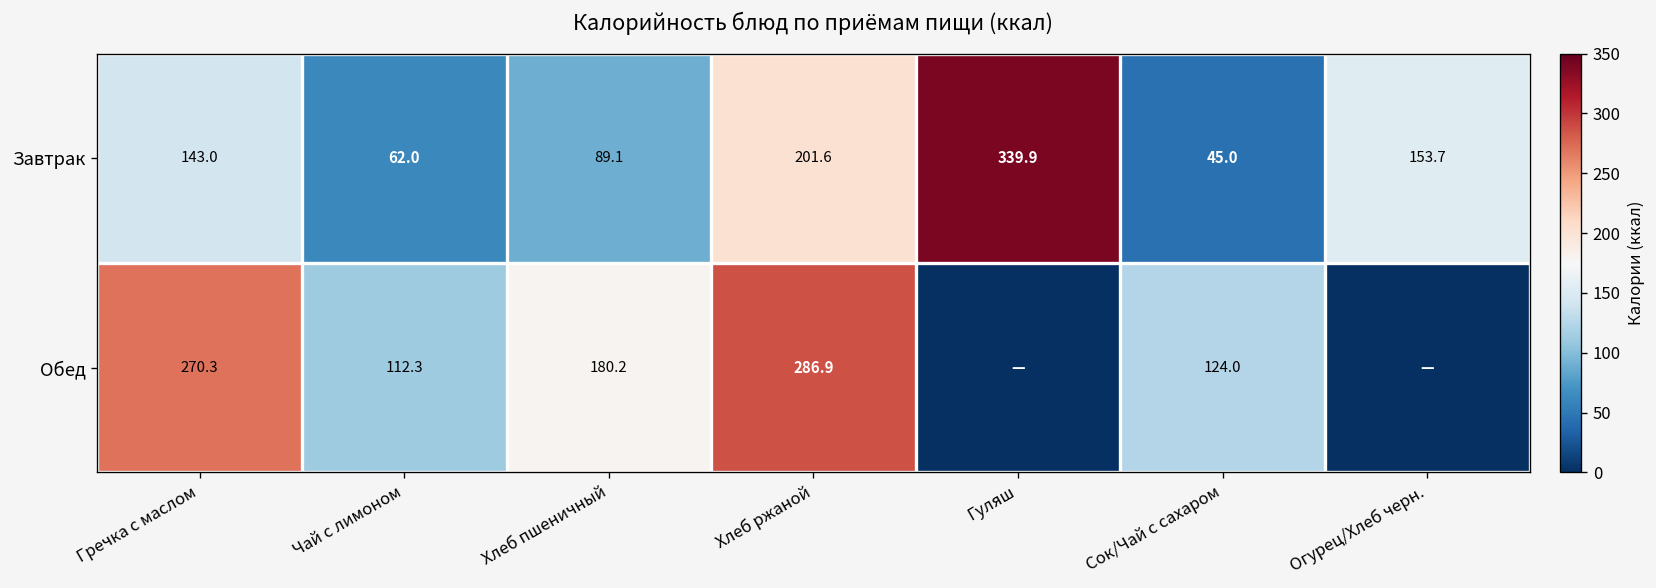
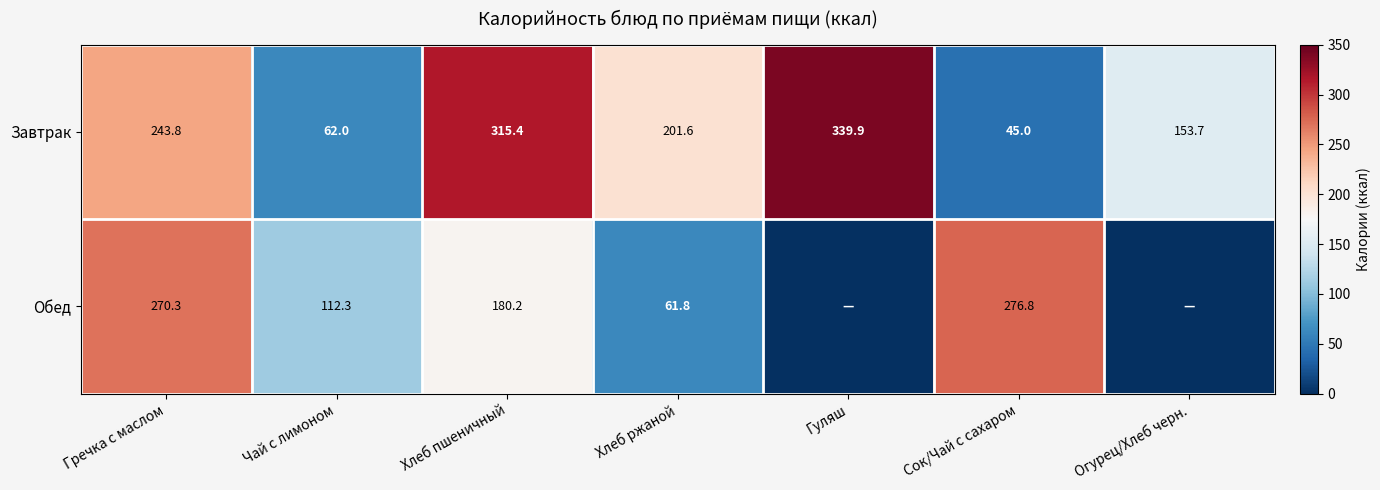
Завтрак, Гречка с маслом: 143.0 -> 243.8
Завтрак, Хлеб пшеничный: 89.1 -> 315.4
Обед, Хлеб ржаной: 286.9 -> 61.8
Обед, Сок/Чай с сахаром: 124.0 -> 276.8
